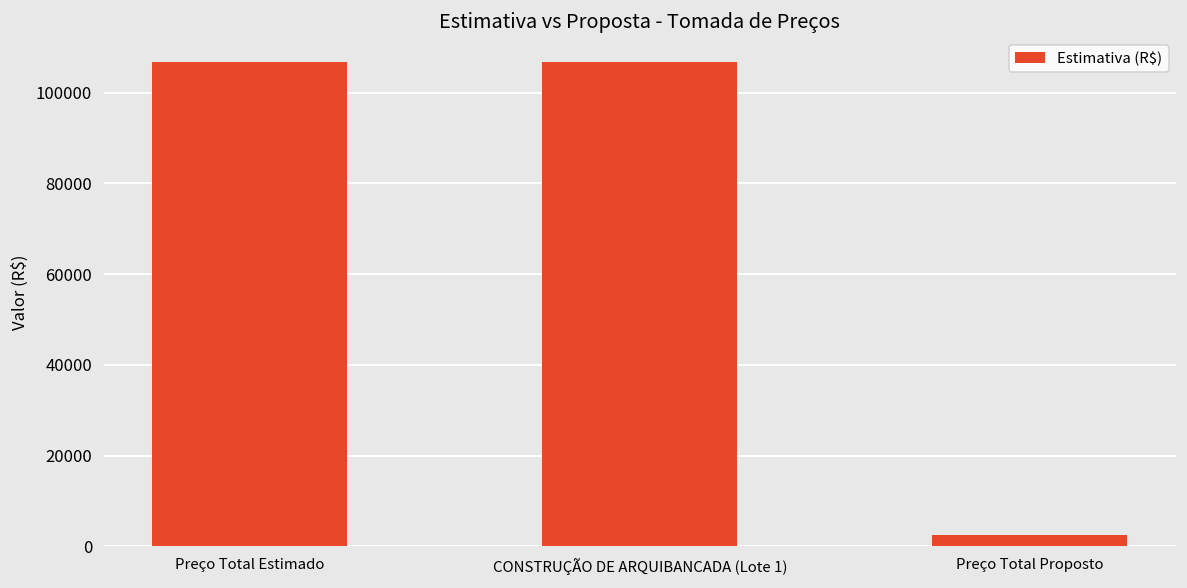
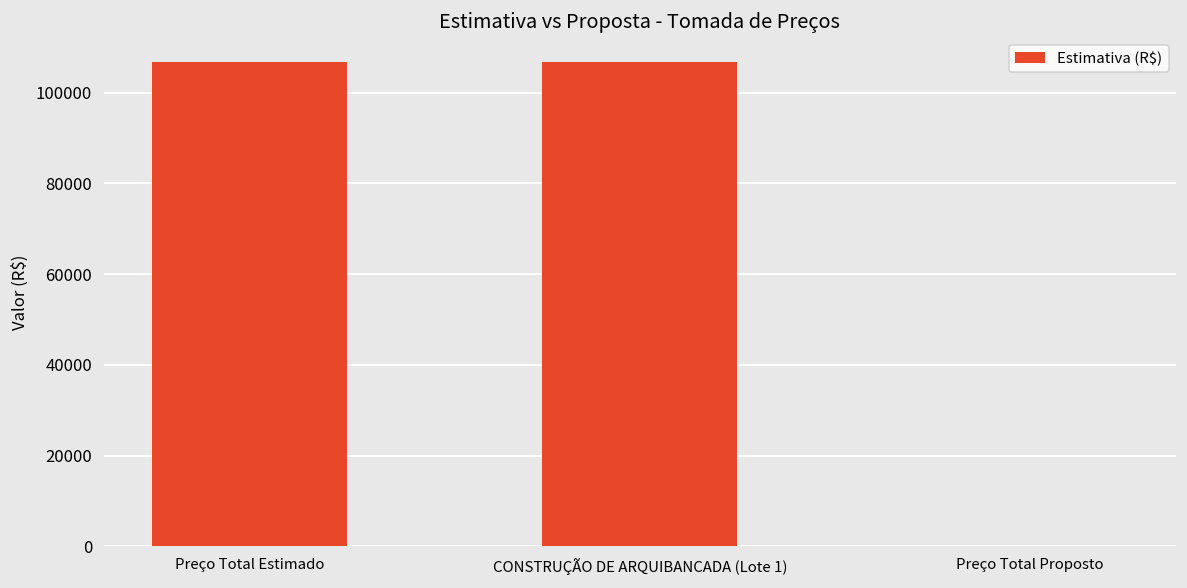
Preço Total Proposto: 2000 -> 0
